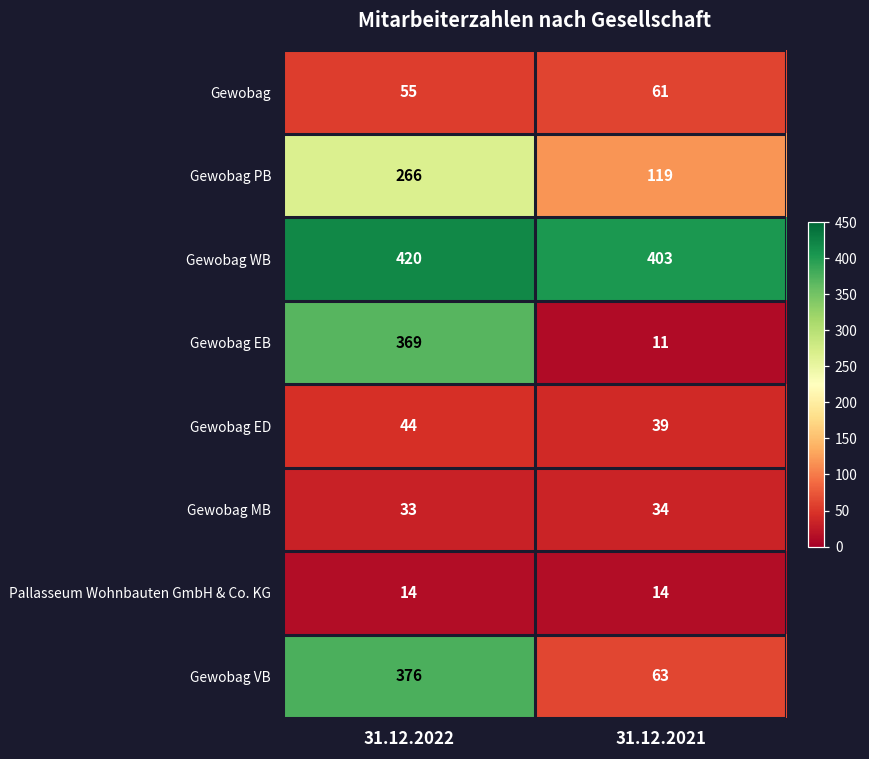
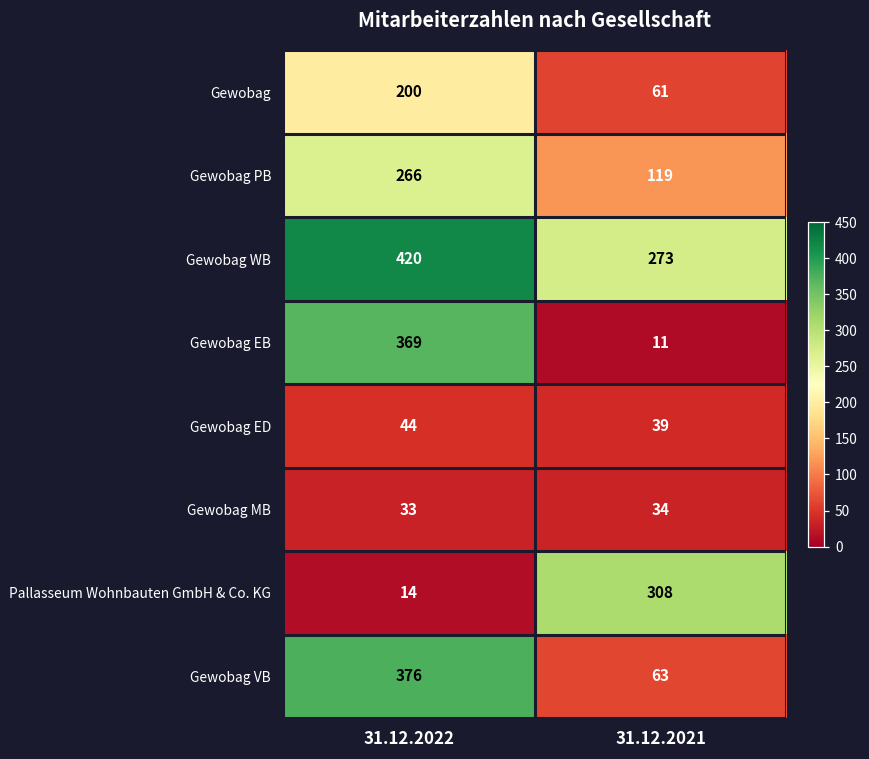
Gewobag, 31.12.2022: 55 -> 200
Gewobag WB, 31.12.2021: 403 -> 273
Pallasseum Wohnbauten GmbH & Co. KG, 31.12.2021: 14 -> 308
